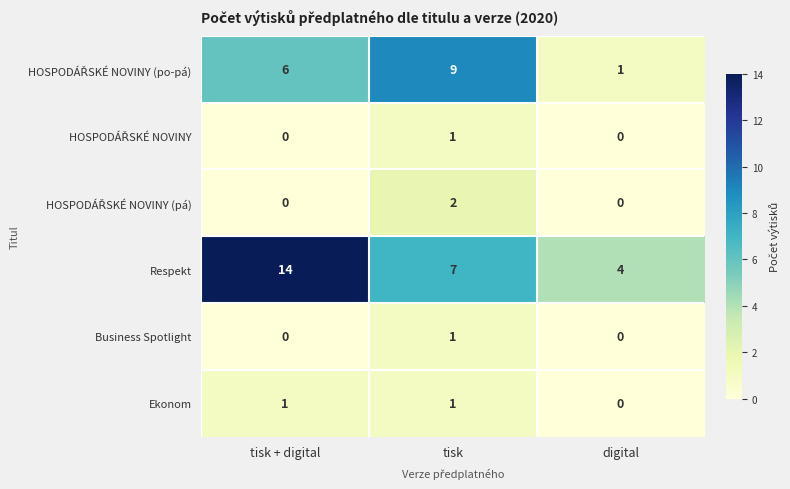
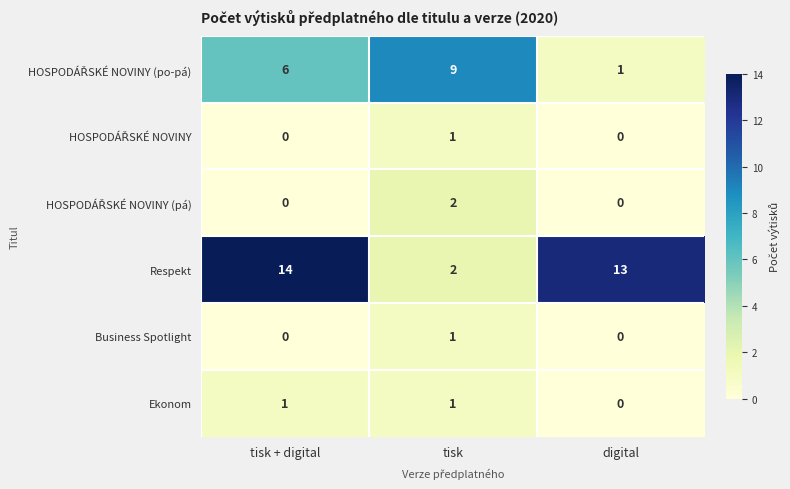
Respekt, tisk: 7 -> 2
Respekt, digital: 4 -> 13
